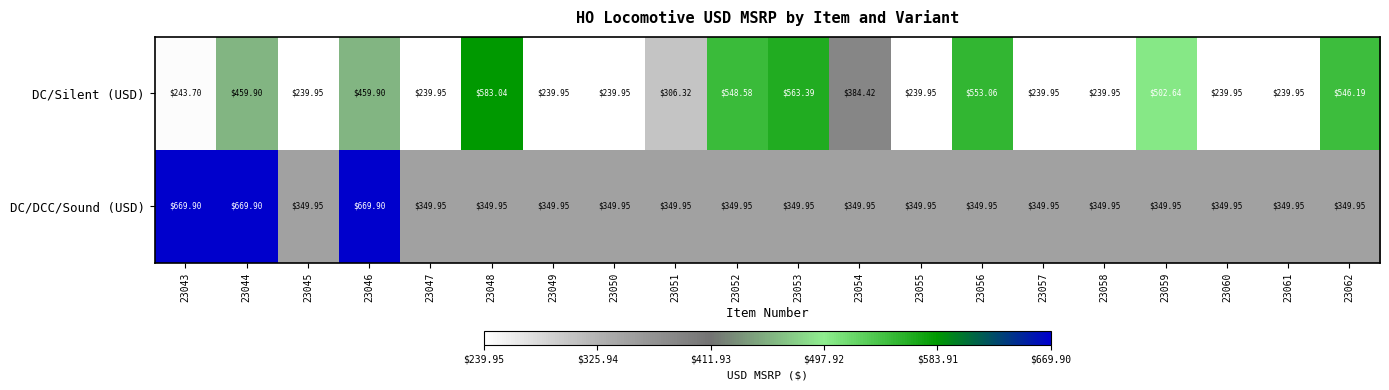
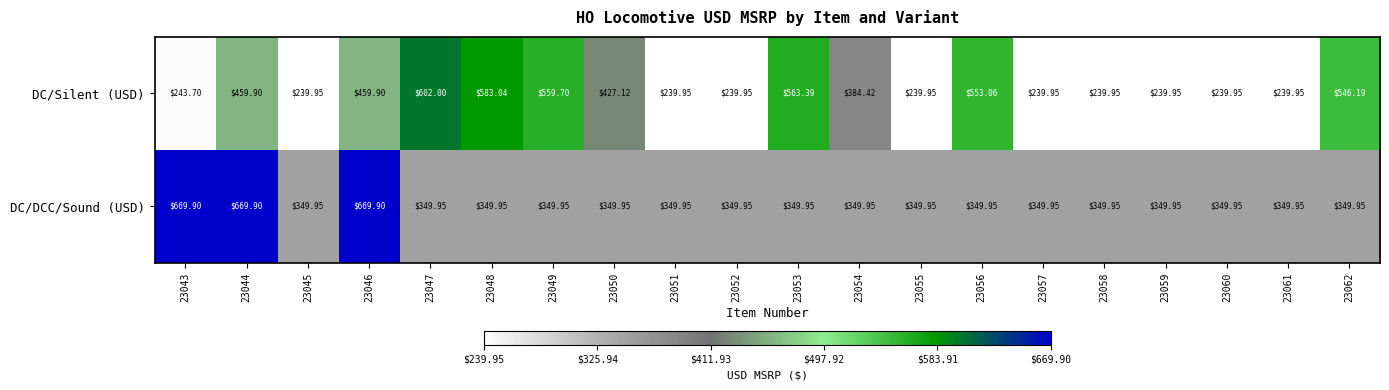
DC/Silent (USD), 23047: $239.95 -> $602.00
DC/Silent (USD), 23049: $239.95 -> $559.70
DC/Silent (USD), 23050: $239.95 -> $427.12
DC/Silent (USD), 23051: $306.32 -> $239.95
DC/Silent (USD), 23052: $548.58 -> $239.95
DC/Silent (USD), 23059: $502.64 -> $239.95
